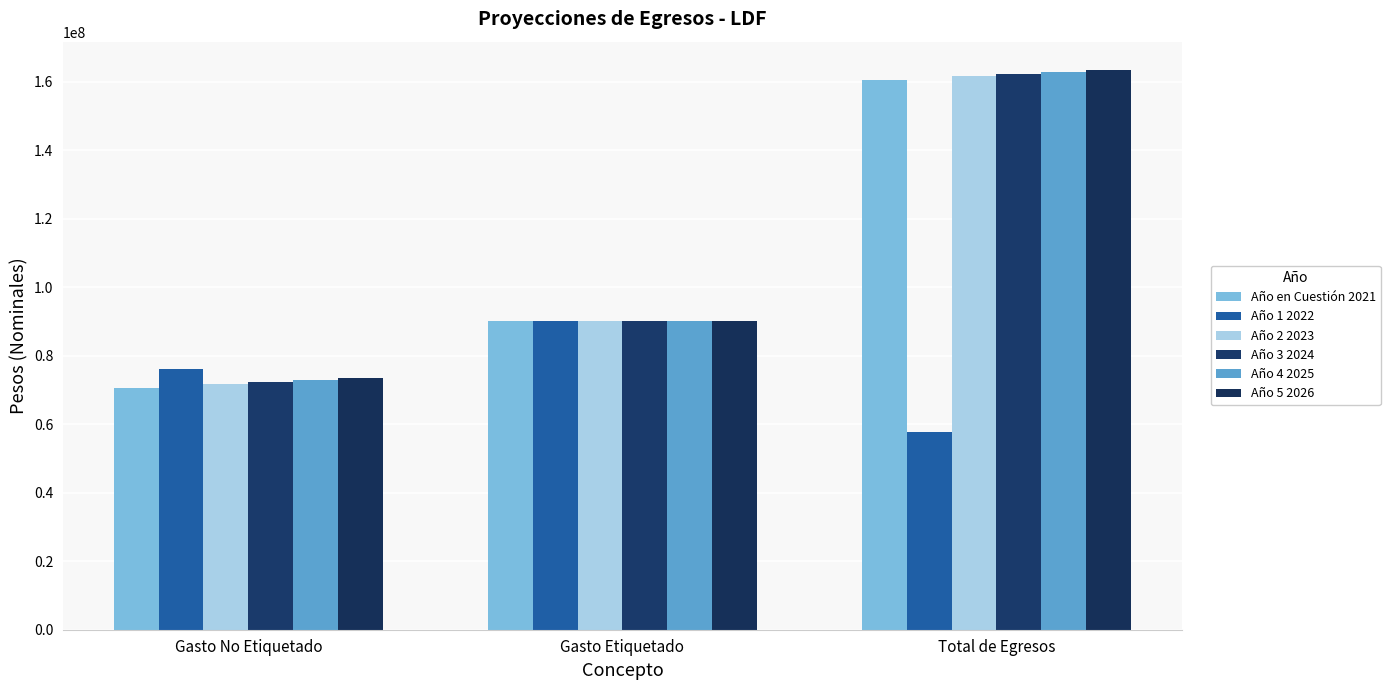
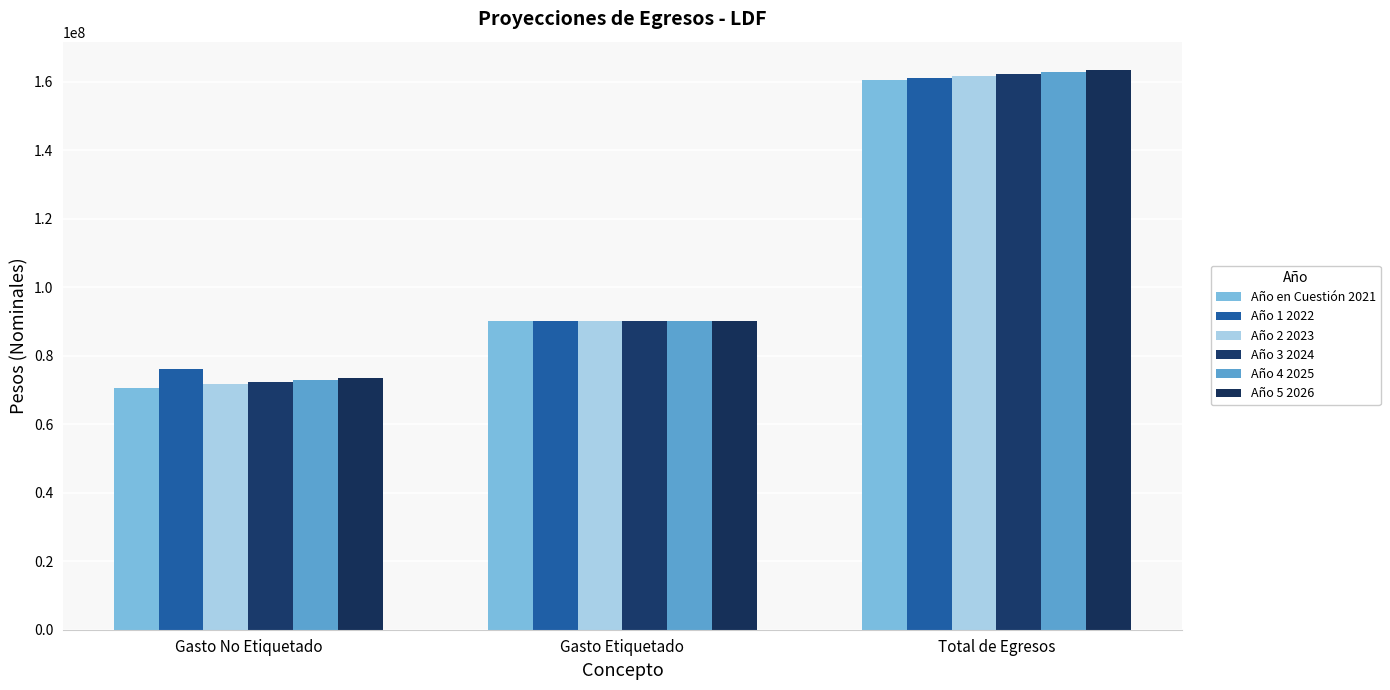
Año 1 2022, Total de Egresos: 58000000 -> 161000000
